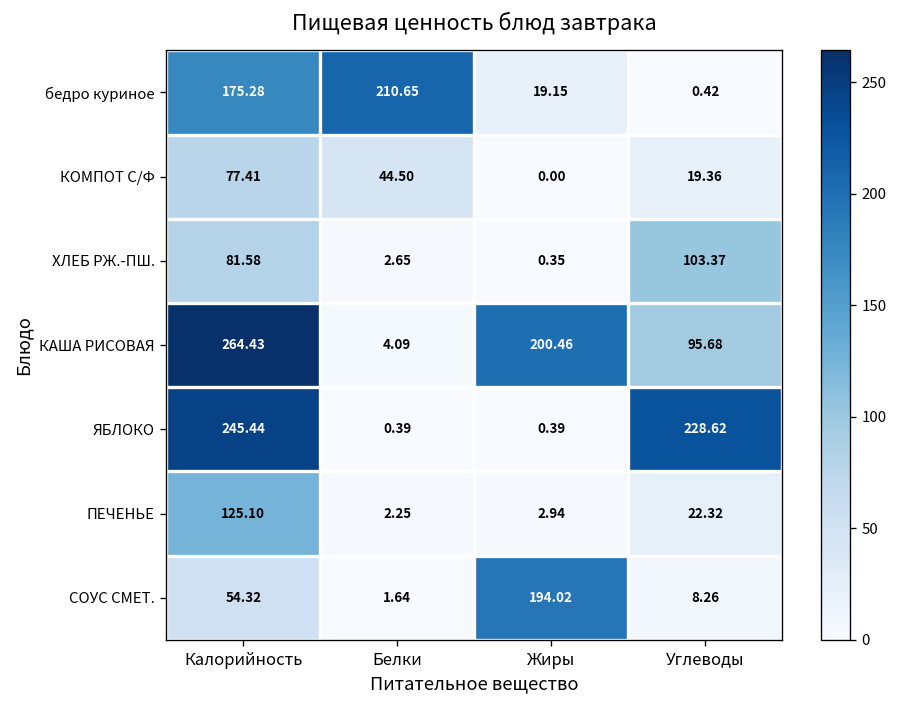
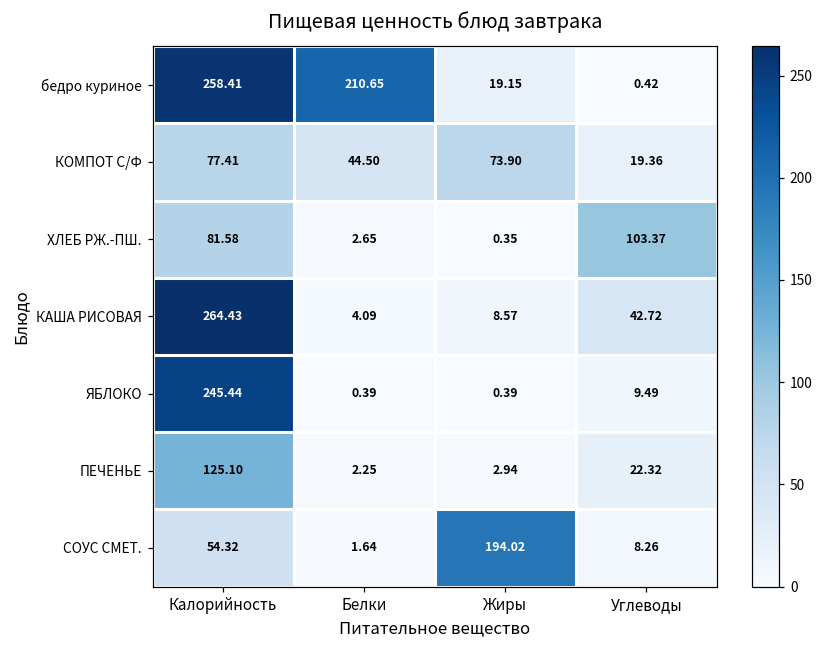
бедро куриное, Калорийность: 175.28 -> 258.41
КОМПОТ С/Ф, Жиры: 0.00 -> 73.90
КАША РИСОВАЯ, Жиры: 200.46 -> 8.57
КАША РИСОВАЯ, Углеводы: 95.68 -> 42.72
ЯБЛОКО, Углеводы: 228.62 -> 9.49
